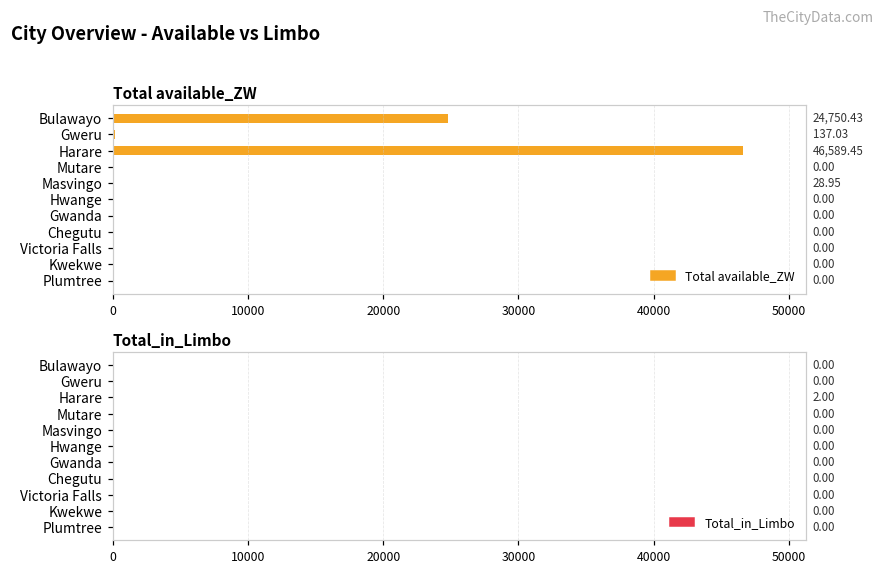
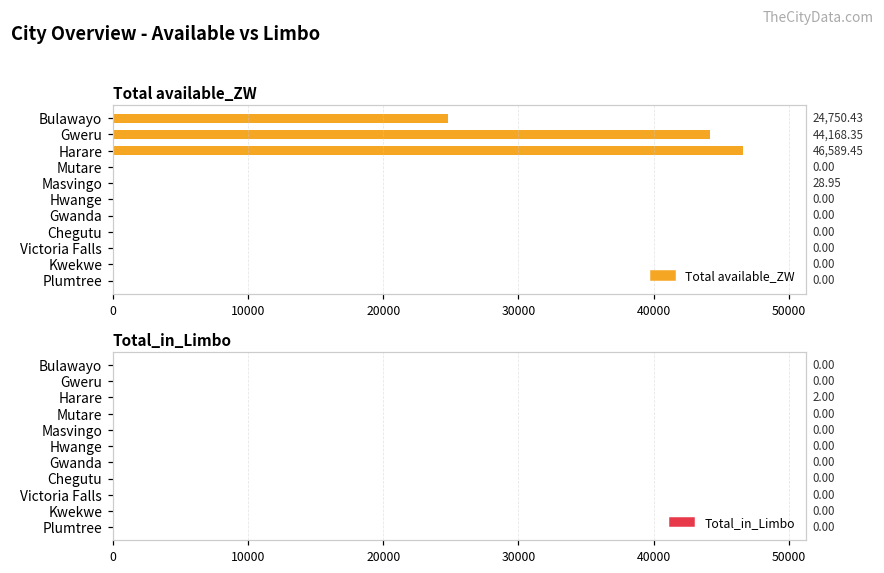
Total available_ZW, Gweru: 137.03 -> 44,168.35
